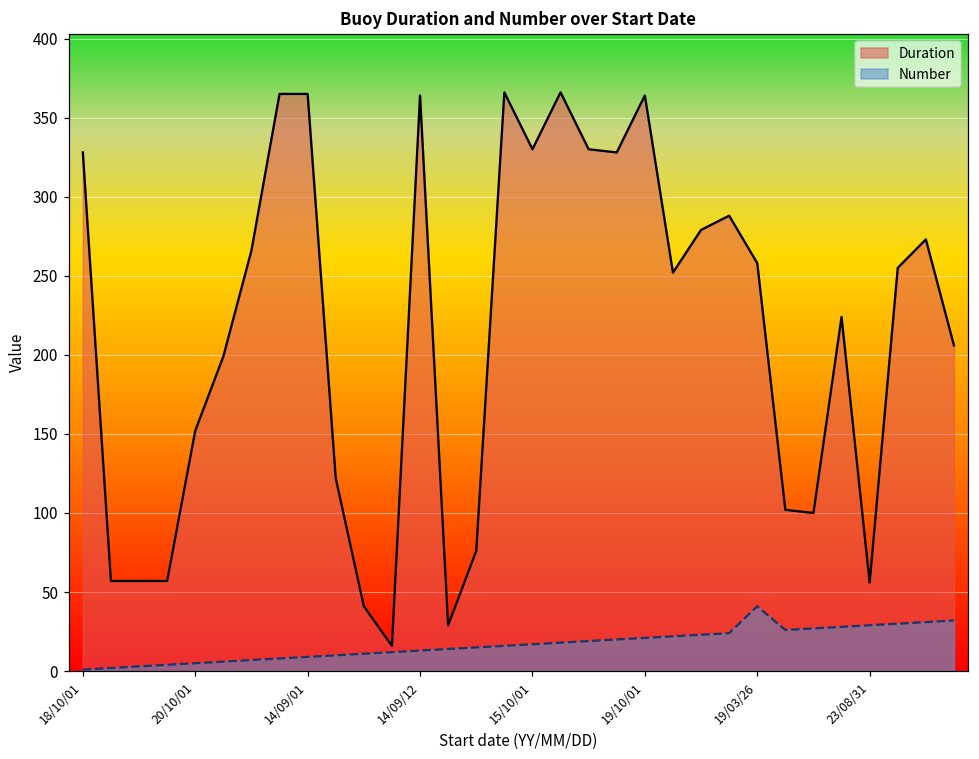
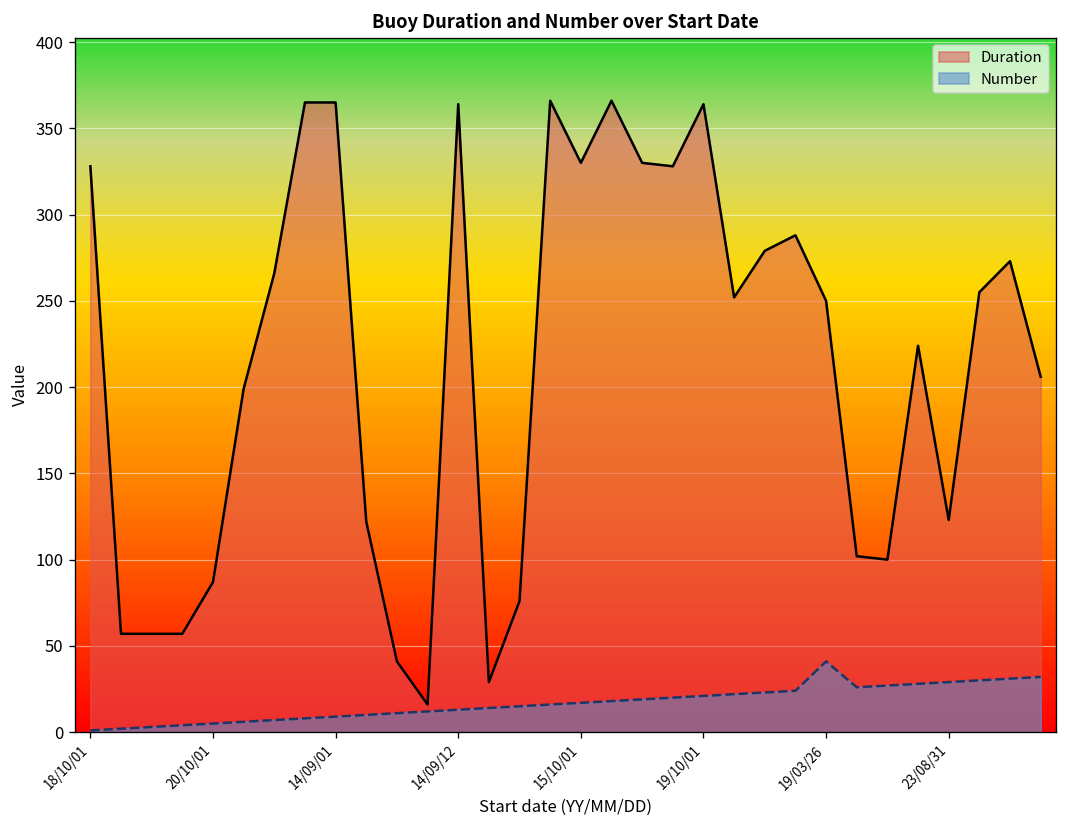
Duration, 20/10/01: 152 -> 87
Duration, 19/03/26: 258 -> 250
Duration, 23/08/31: 56 -> 123
